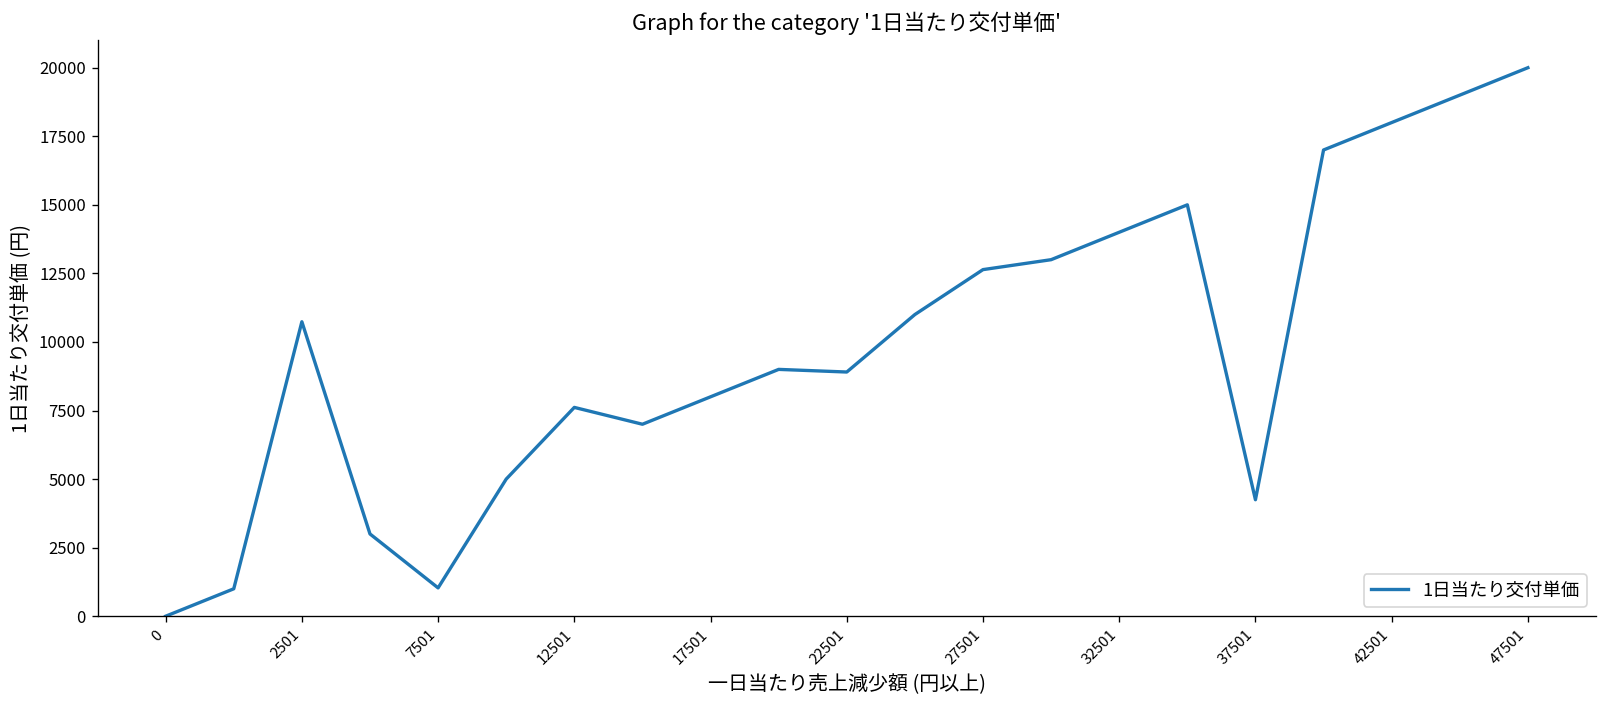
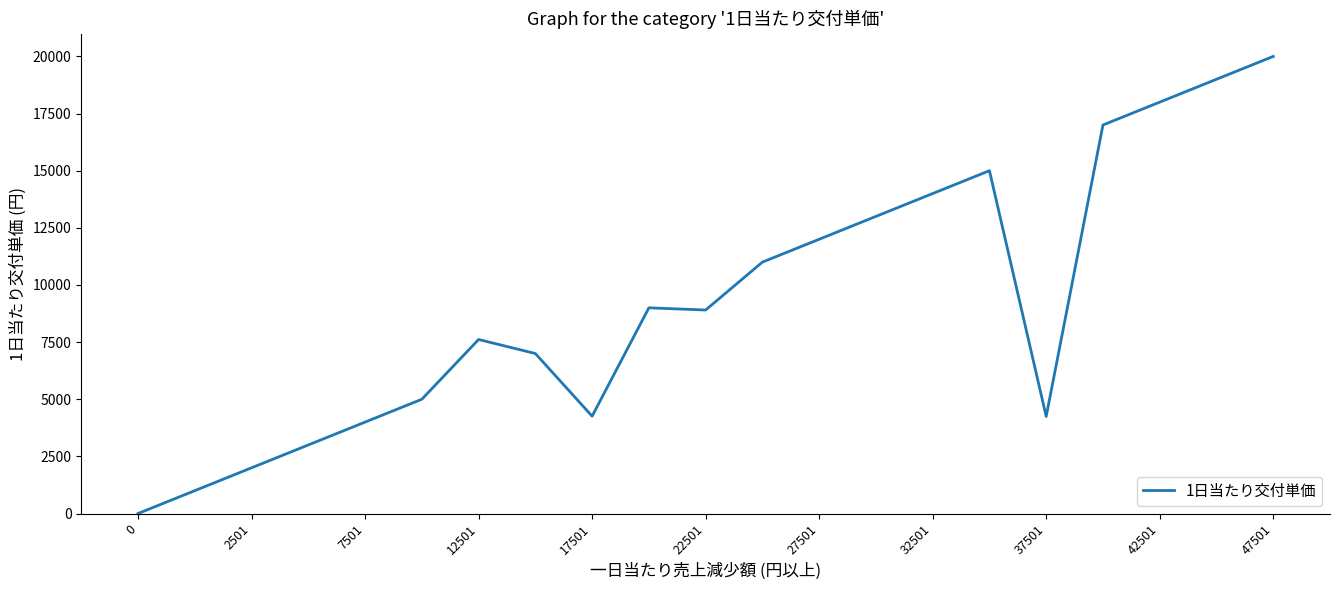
2501: 10700 -> 2000
7501: 1000 -> 4000
17501: 8000 -> 4300
27501: 12600 -> 12000
